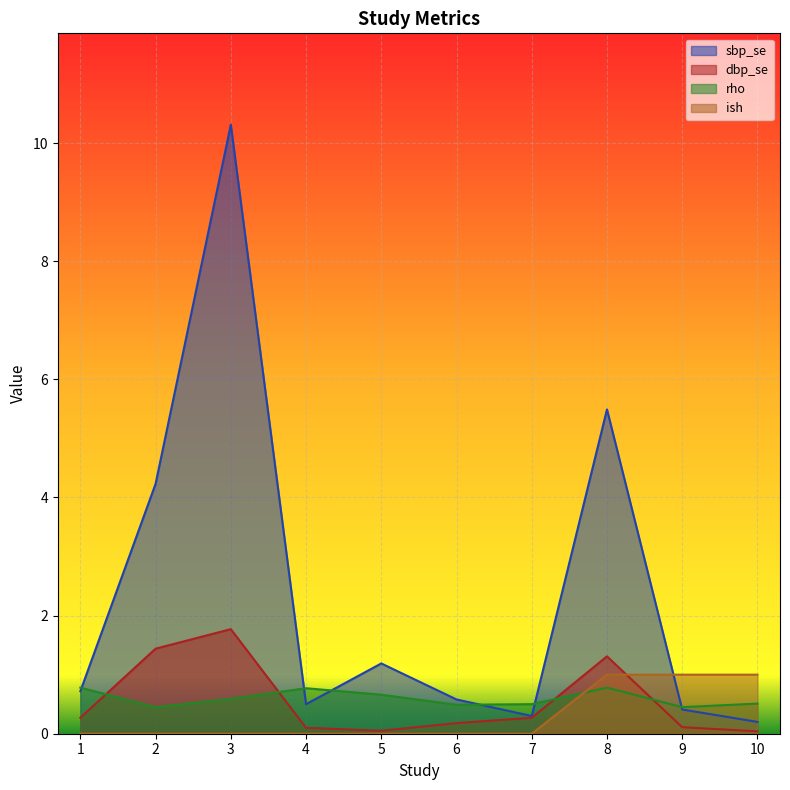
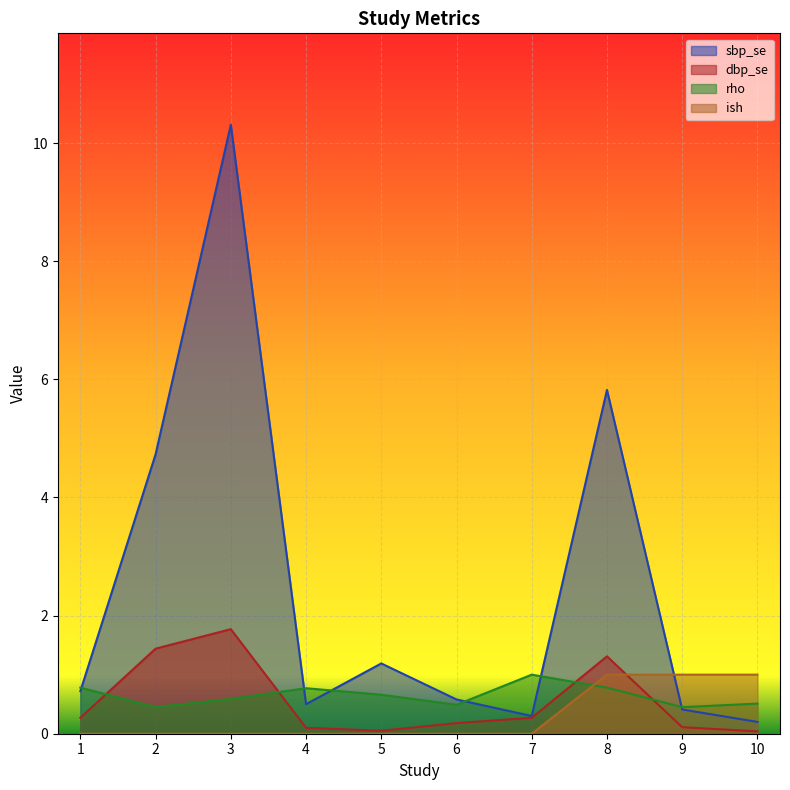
sbp_se, 2: 4.2 -> 4.7
rho, 7: 0.5 -> 1.0
sbp_se, 8: 5.5 -> 5.8
